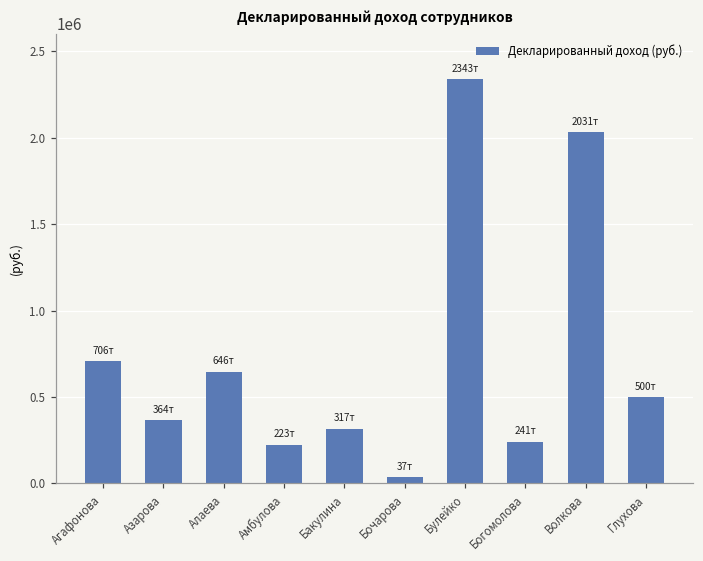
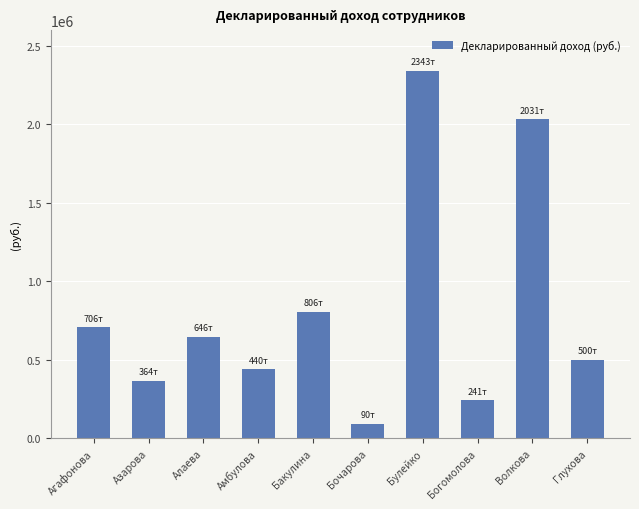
Амбулова: 223т -> 440т
Бакулина: 317т -> 806т
Бочарова: 37т -> 90т
